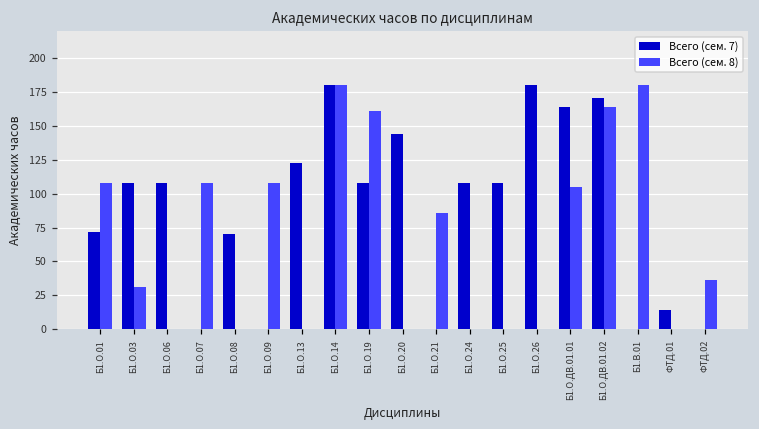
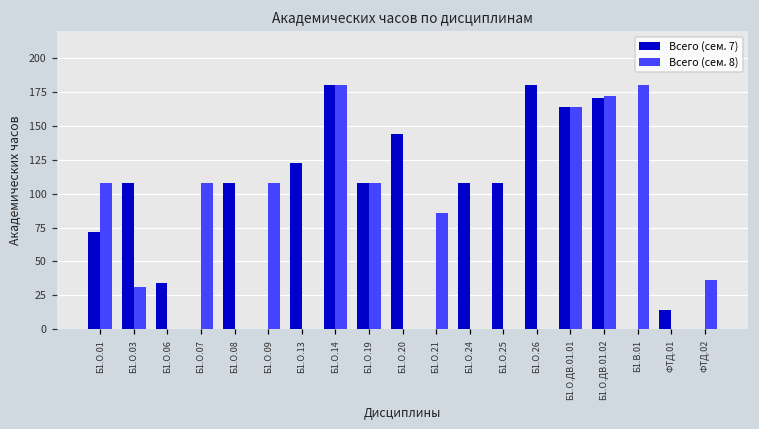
Всего (сем. 7), Б1.О.06: 108 -> 34
Всего (сем. 7), Б1.О.08: 70 -> 108
Всего (сем. 8), Б1.О.19: 161 -> 108
Всего (сем. 8), Б1.О.ДВ.01.01: 105 -> 164
Всего (сем. 8), Б1.О.ДВ.01.02: 164 -> 172
